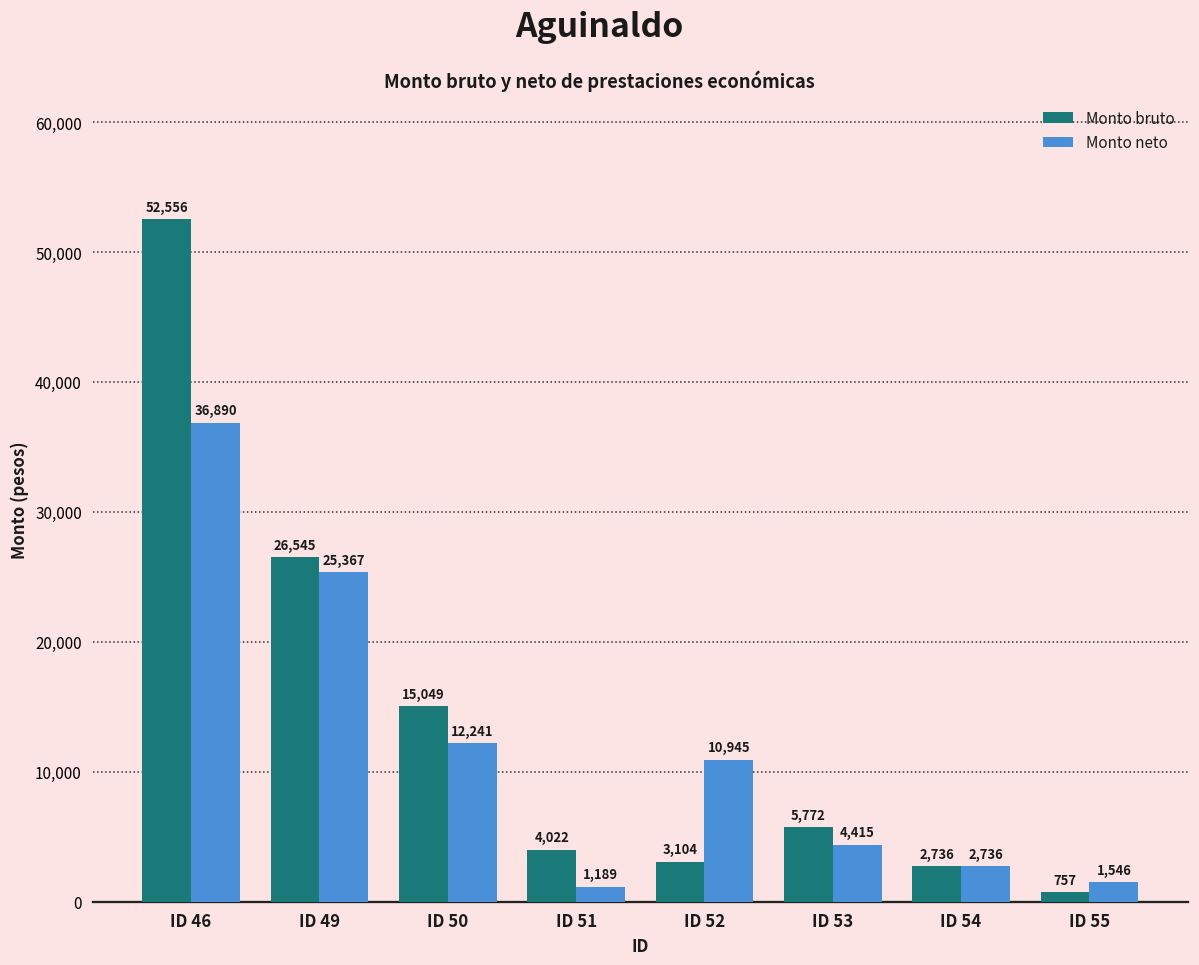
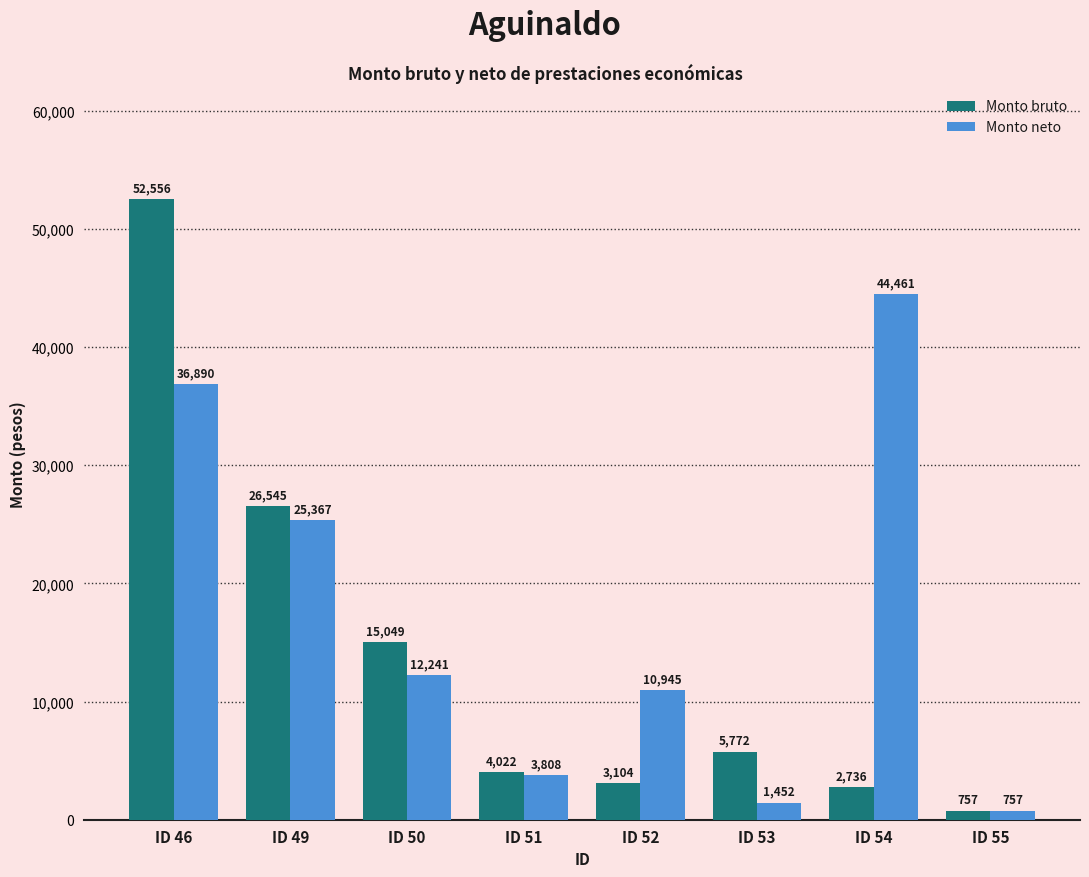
Monto neto, ID 51: 1,189 -> 3,808
Monto neto, ID 53: 4,415 -> 1,452
Monto neto, ID 54: 2,736 -> 44,461
Monto neto, ID 55: 1,546 -> 757
